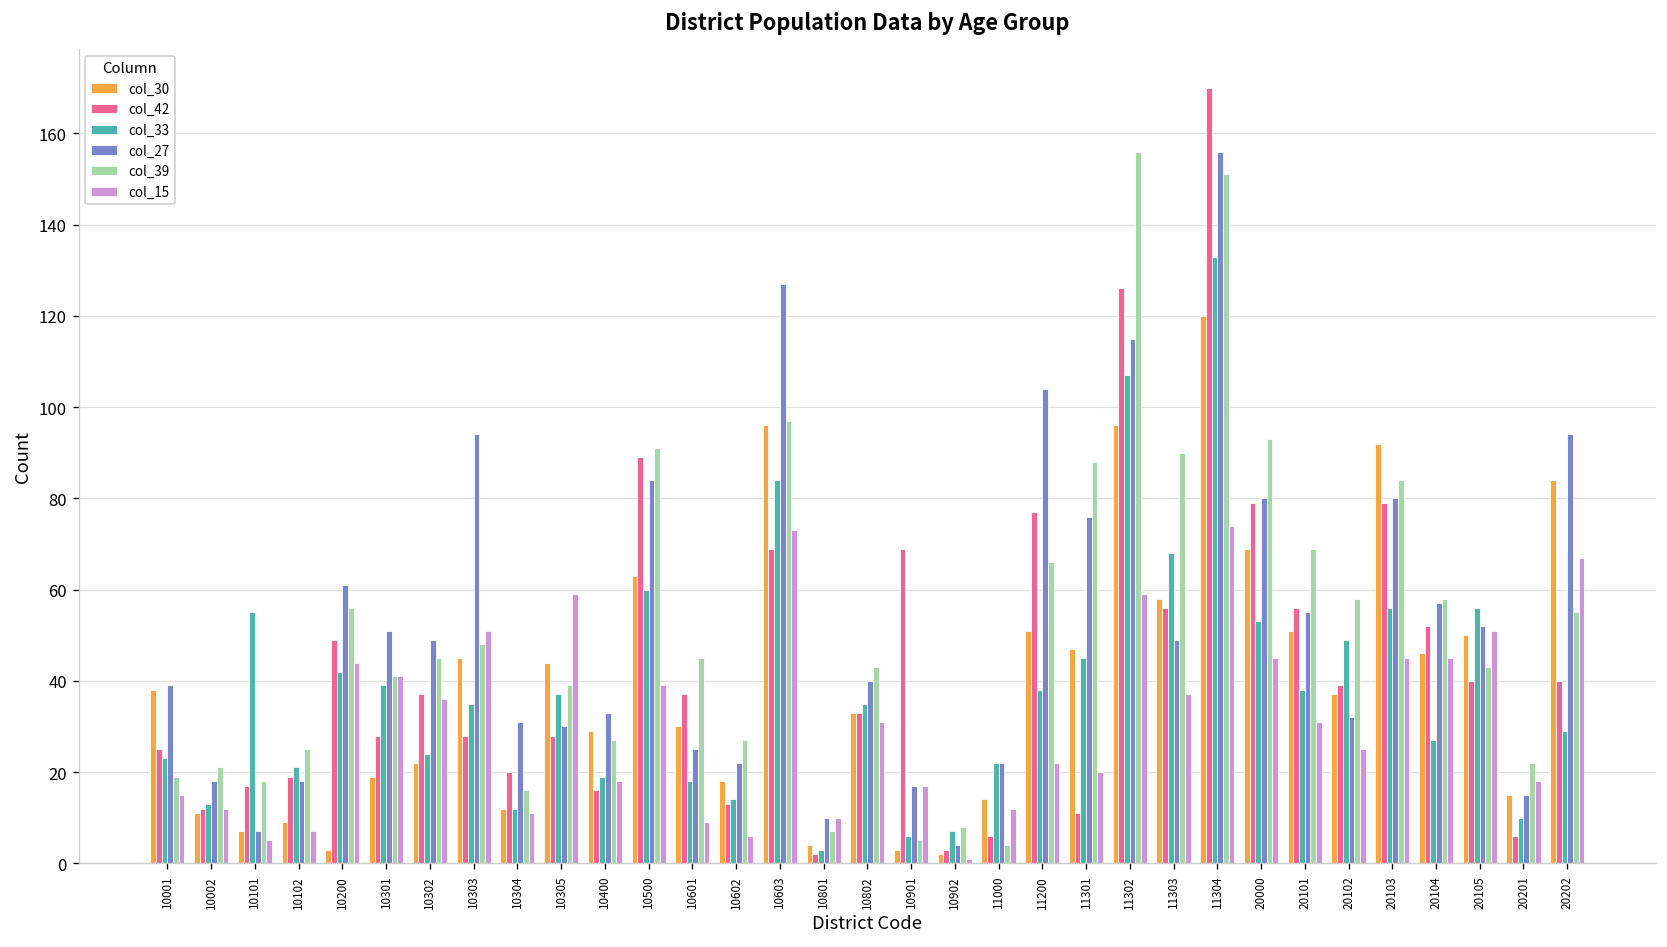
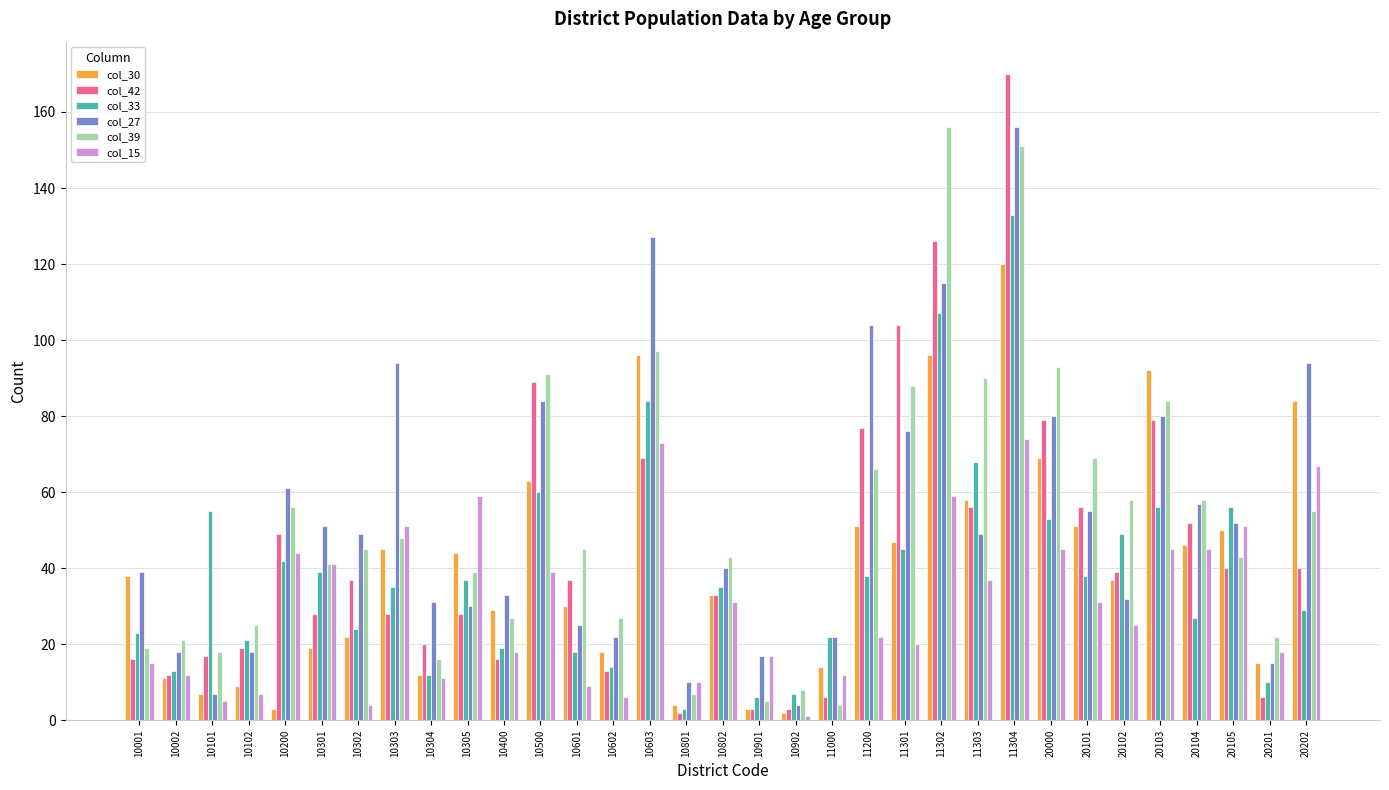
col_42, 10001: 25 -> 16
col_15, 10302: 36 -> 4
col_42, 10901: 69 -> 3
col_42, 11301: 11 -> 104
